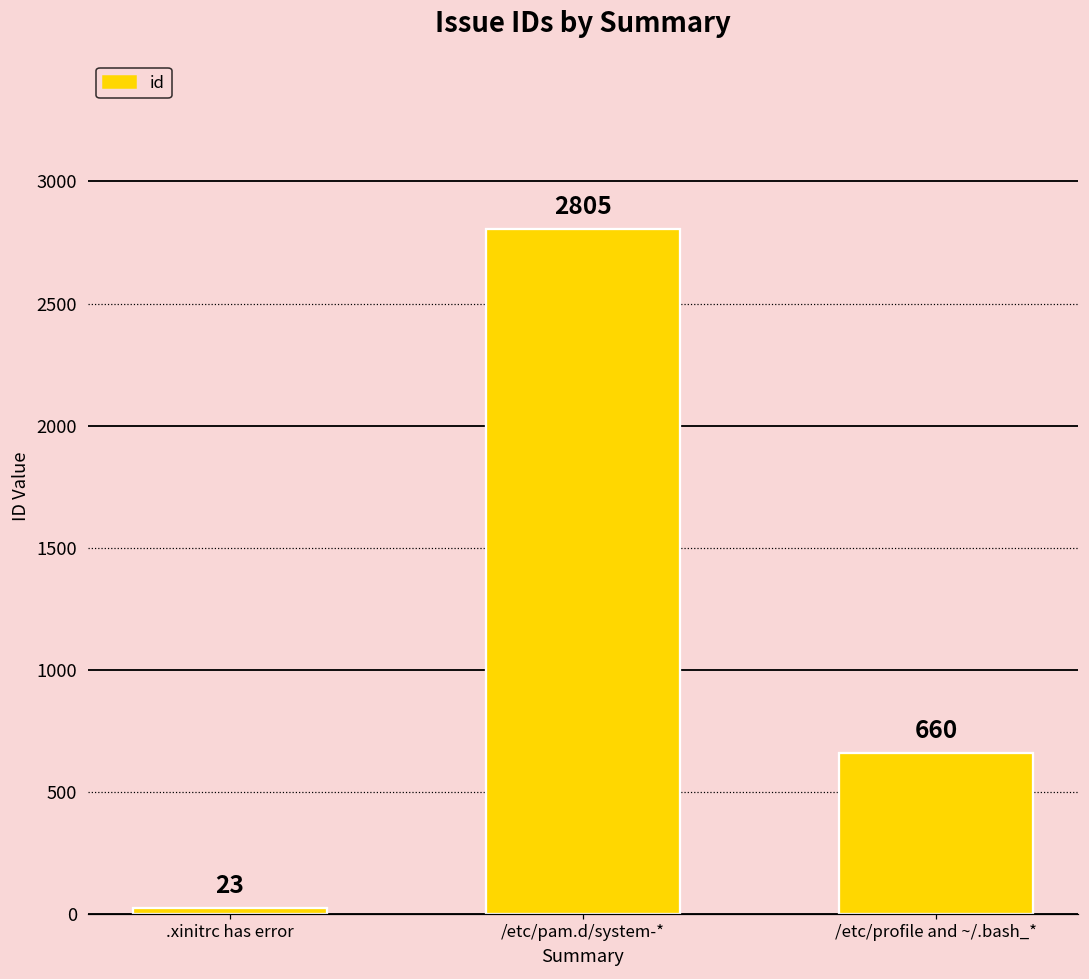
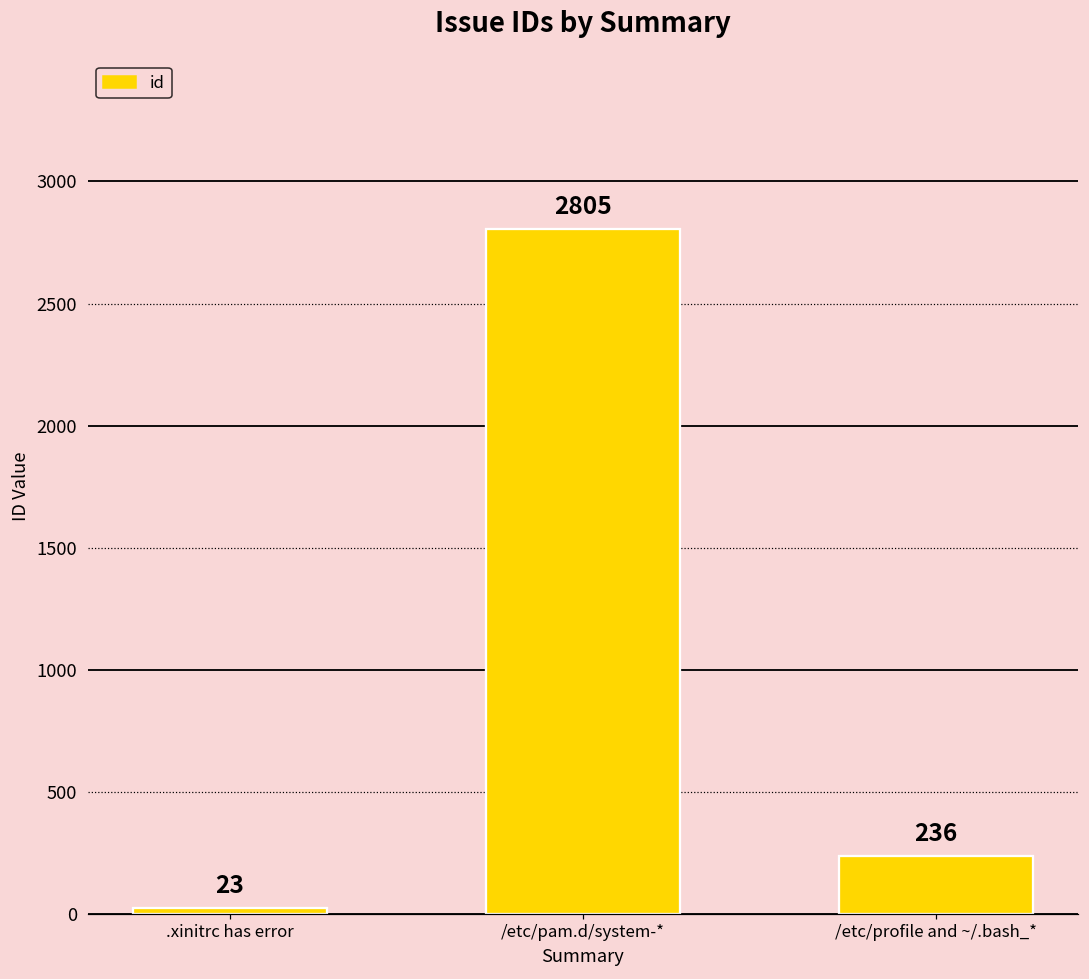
/etc/profile and ~/.bash_*: 660 -> 236
